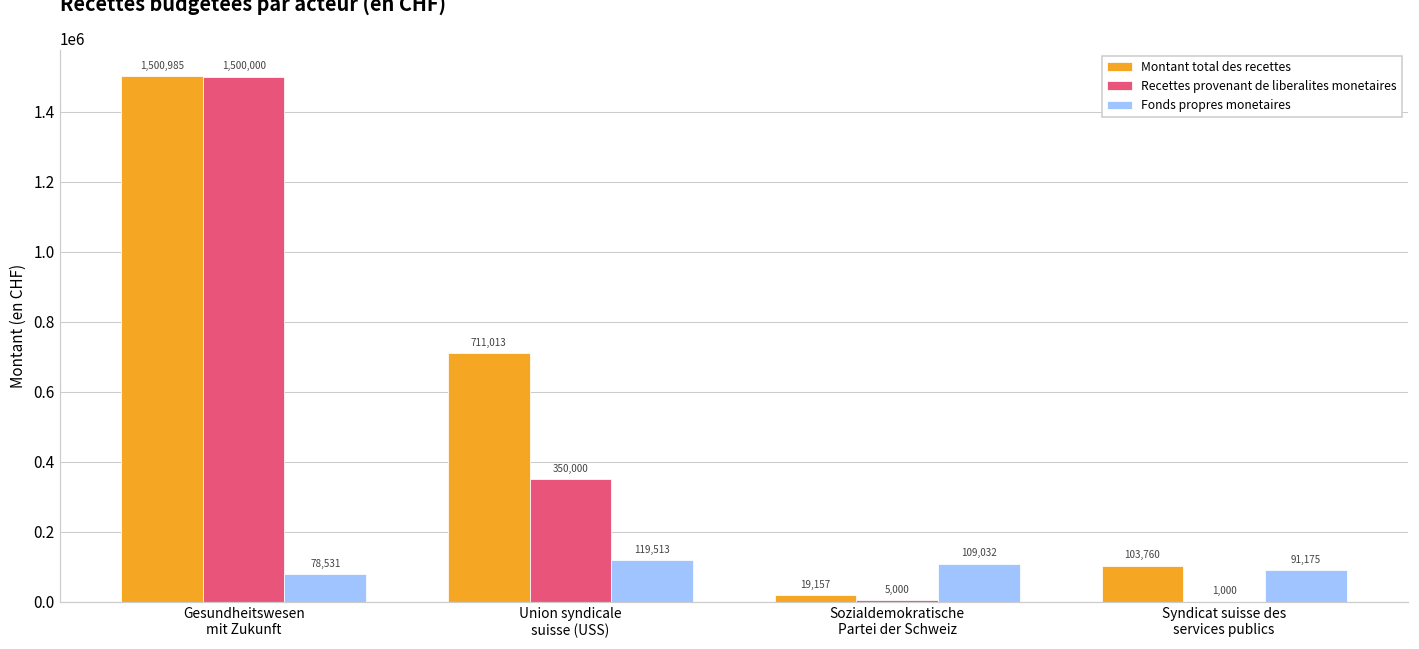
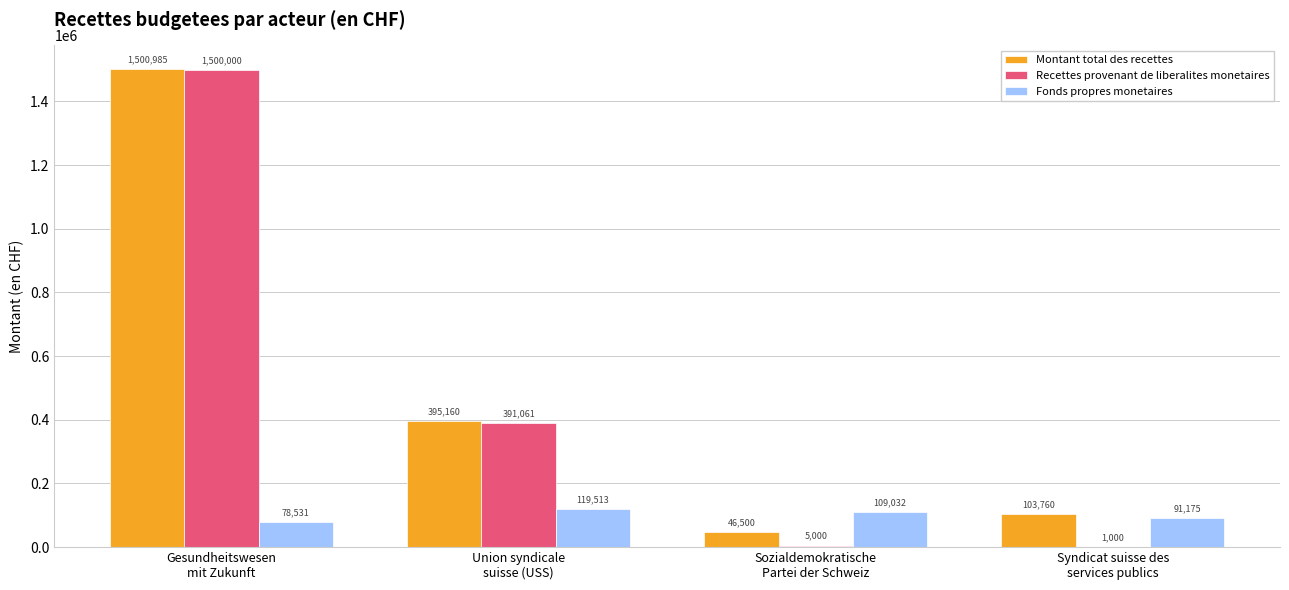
Montant total des recettes, Union syndicale suisse (USS): 711,013 -> 395,160
Recettes provenant de liberalites monetaires, Union syndicale suisse (USS): 350,000 -> 391,061
Montant total des recettes, Sozialdemokratische Partei der Schweiz: 19,157 -> 46,500
